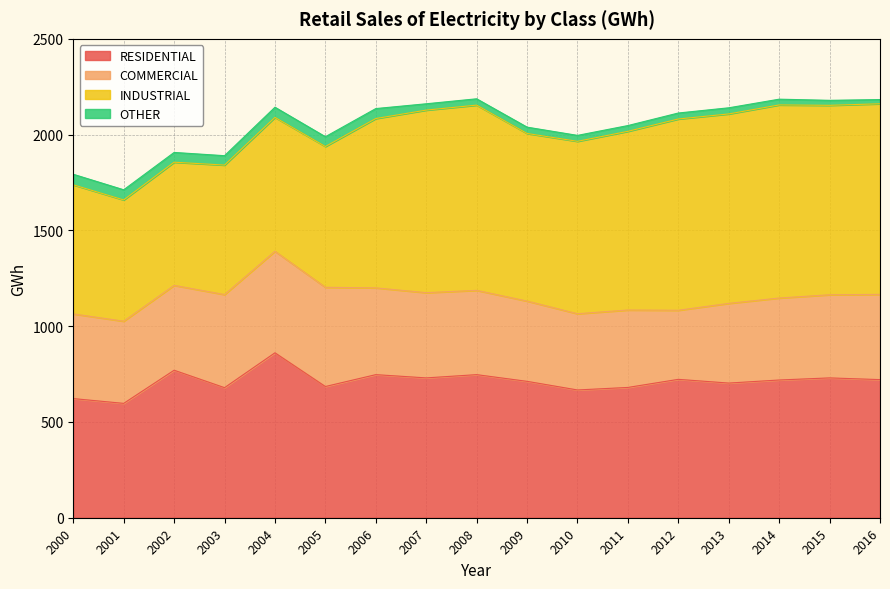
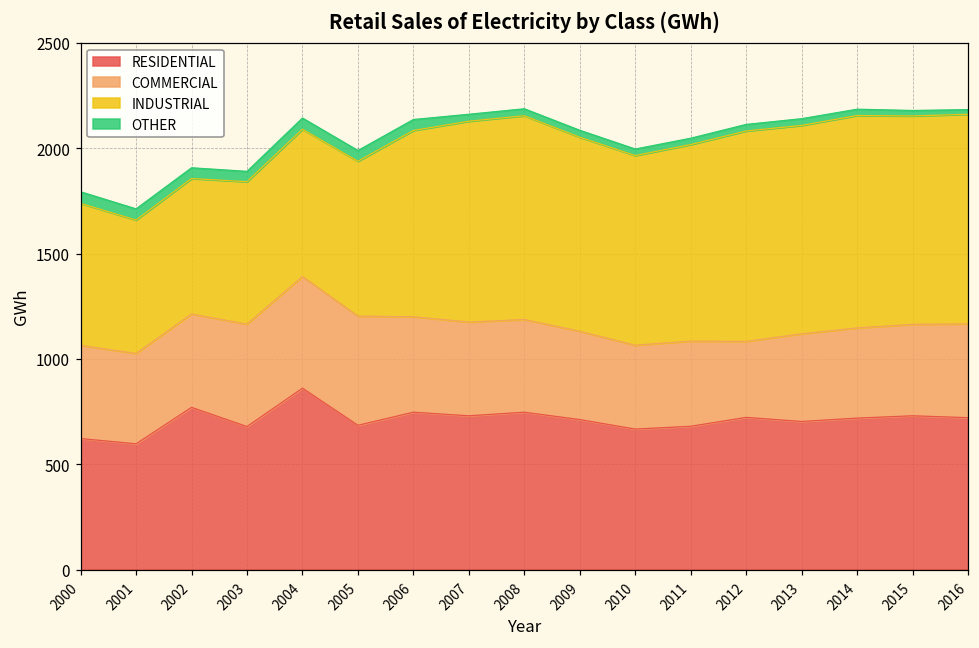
INDUSTRIAL, 2009: 880 -> 920
